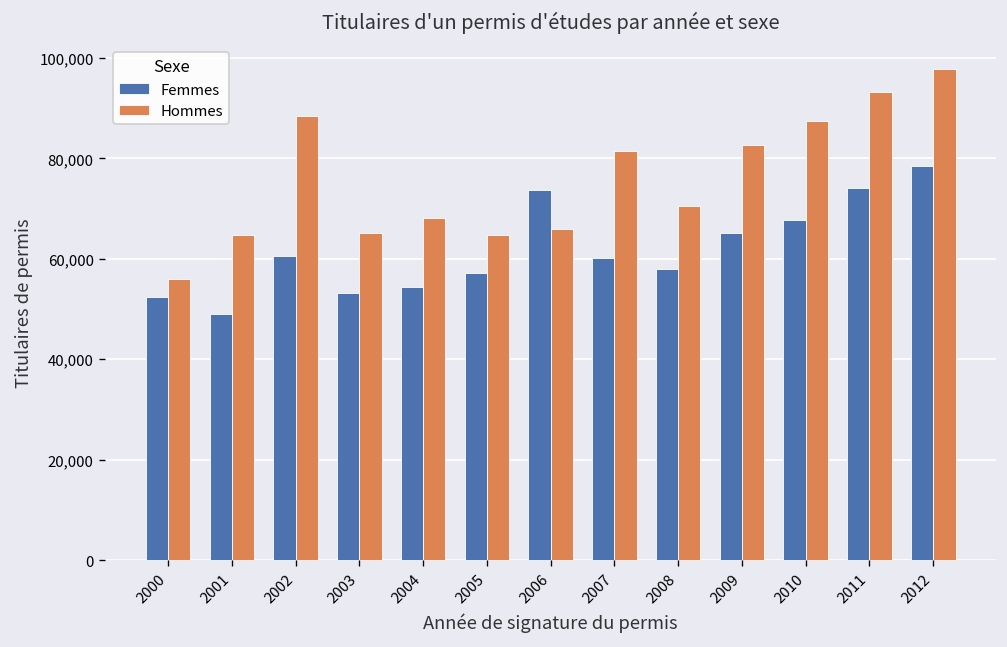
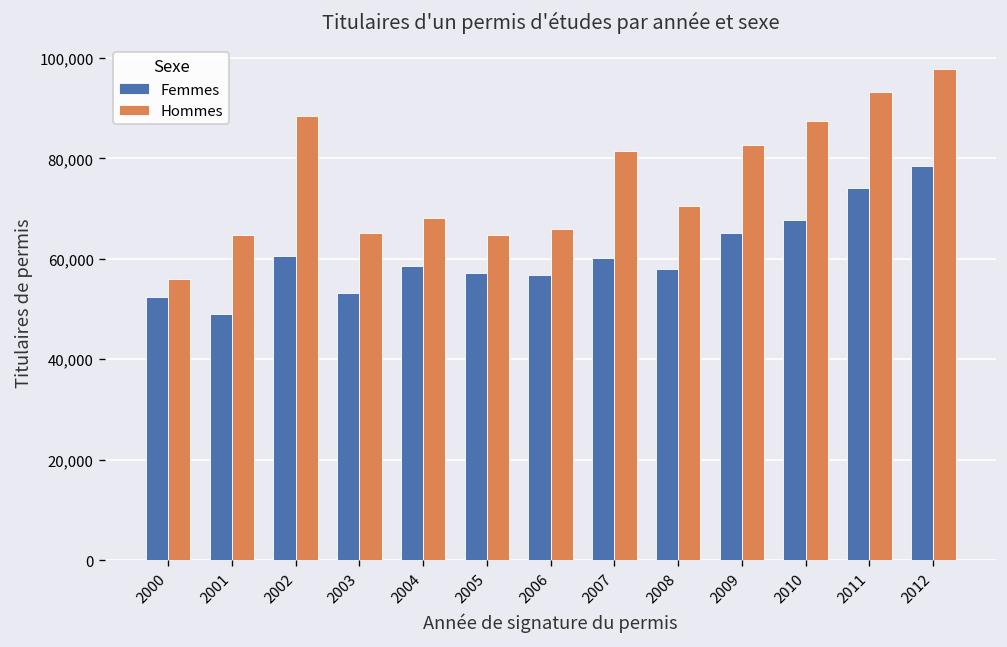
Femmes, 2004: 54,000 -> 59,000
Femmes, 2006: 74,000 -> 57,000
